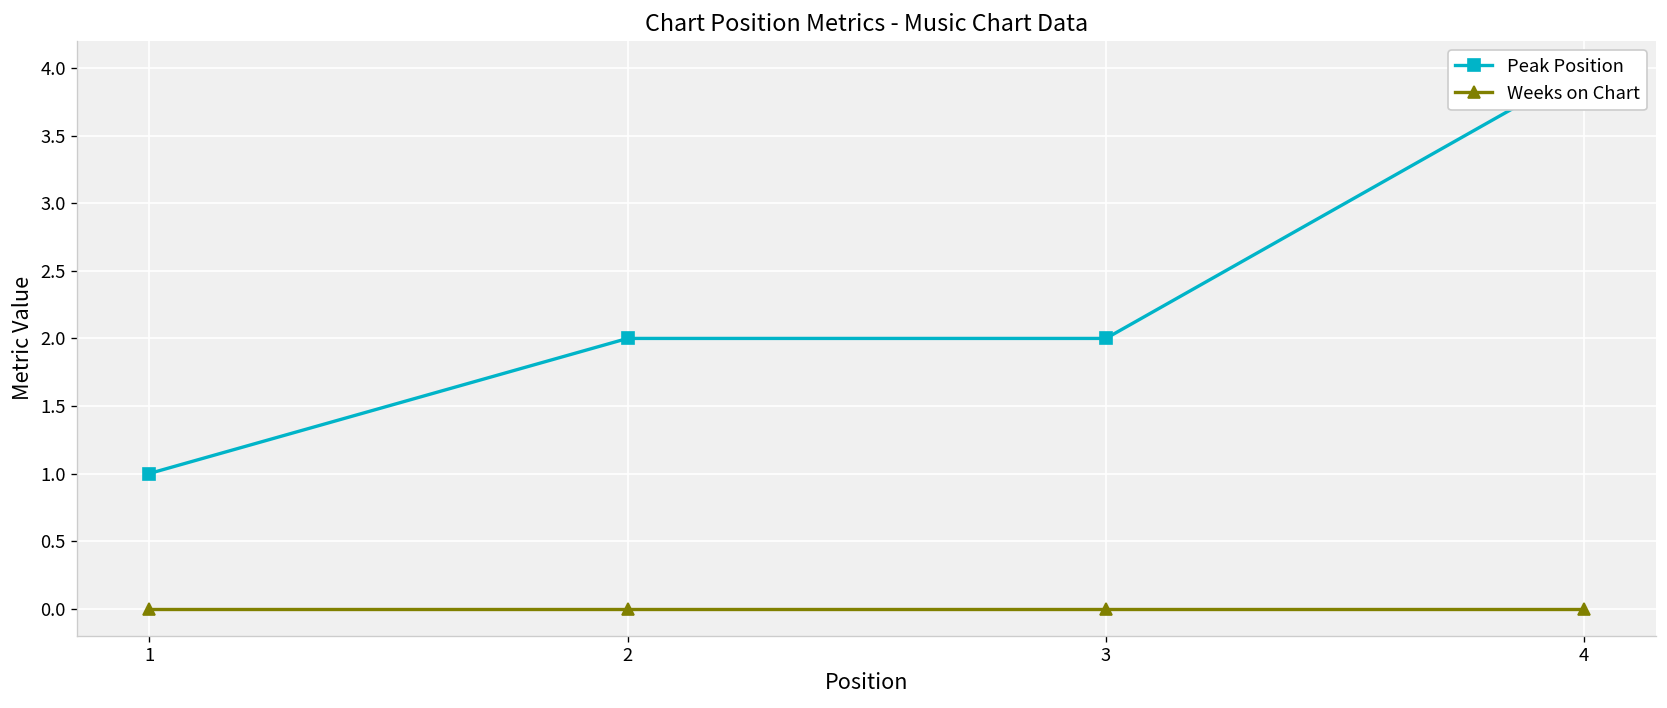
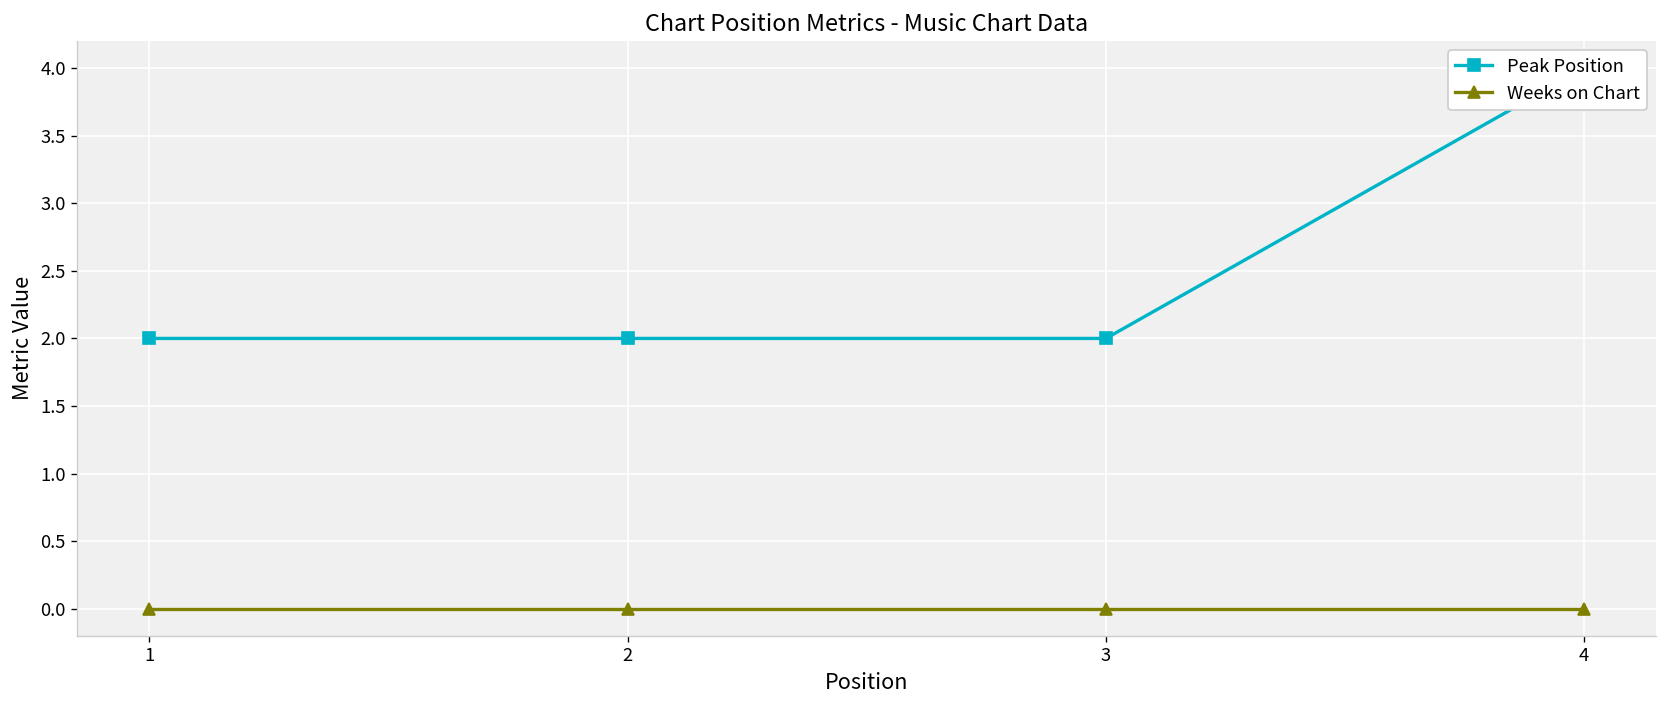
Peak Position, 1: 1 -> 2
